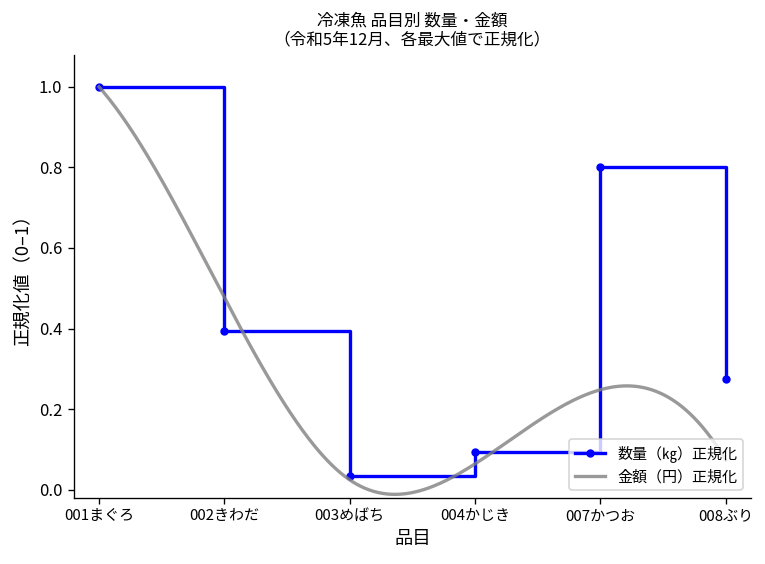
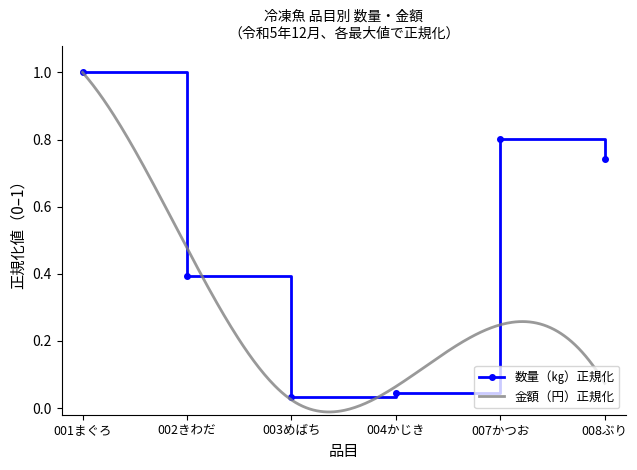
数量（㎏）正規化, 004かじき: 0.09 -> 0.04
数量（㎏）正規化, 008ぶり: 0.28 -> 0.74
